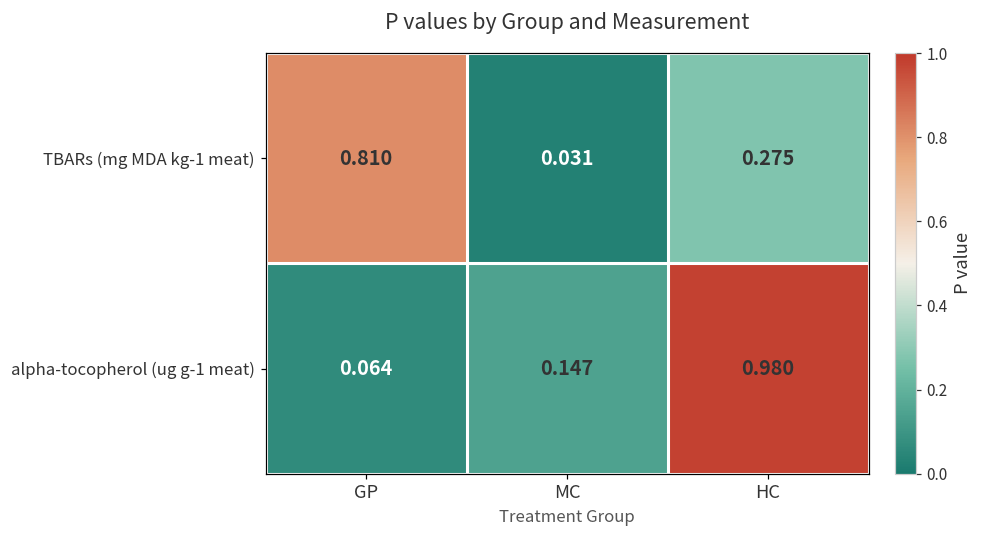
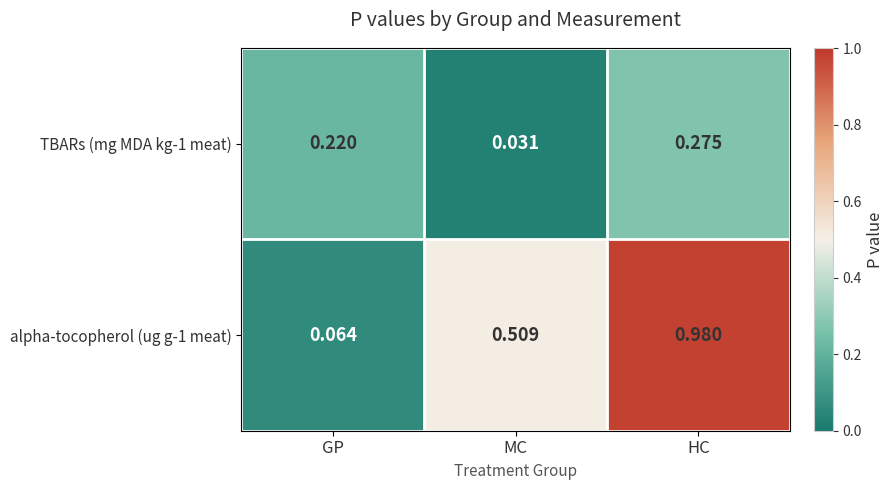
TBARs (mg MDA kg-1 meat), GP: 0.810 -> 0.220
alpha-tocopherol (ug g-1 meat), MC: 0.147 -> 0.509
